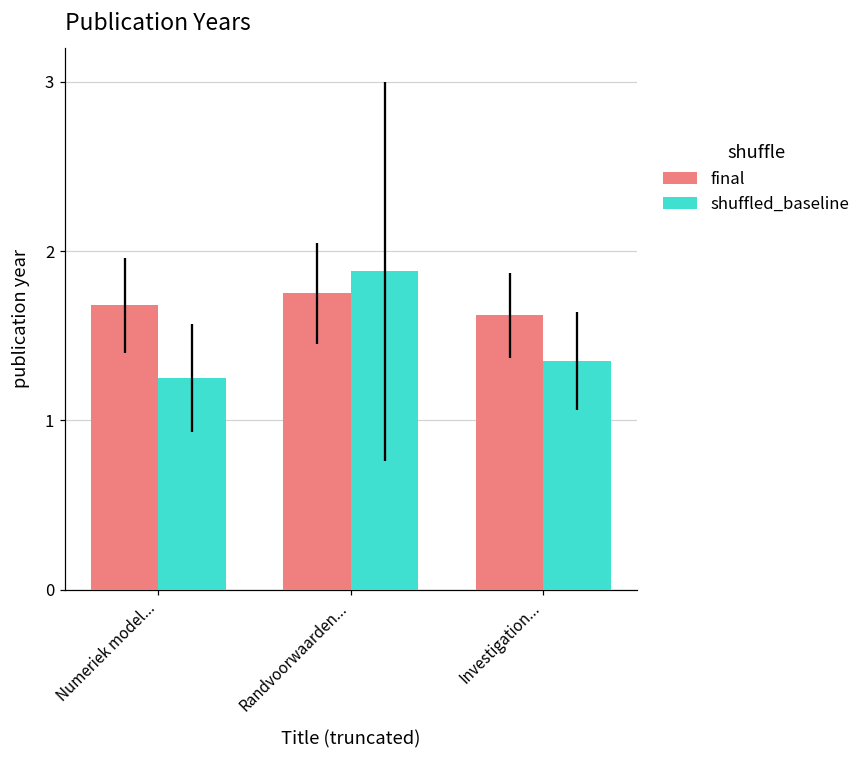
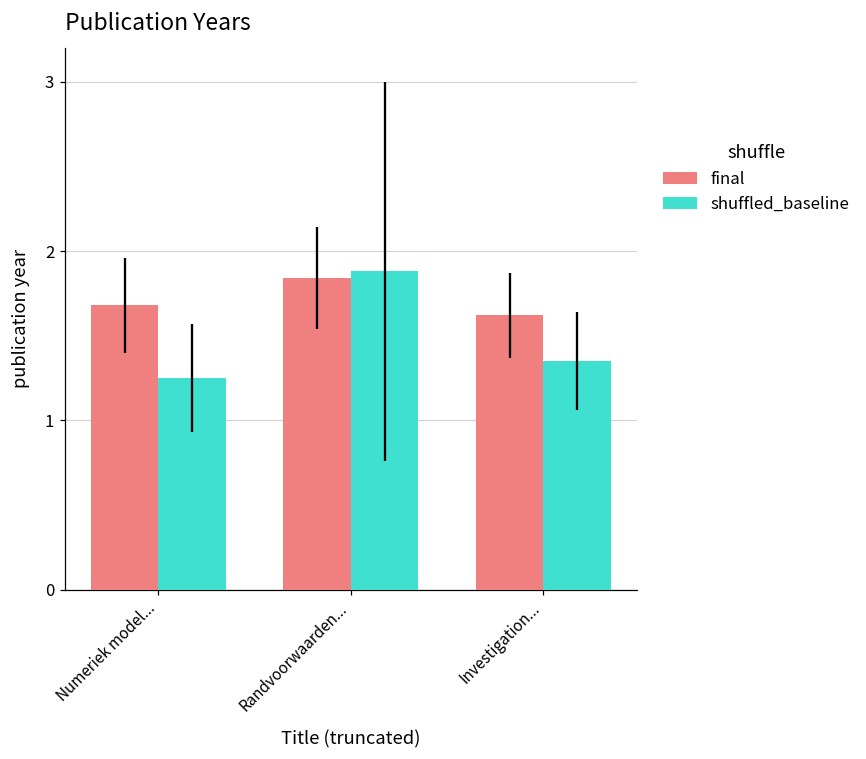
final, Randvoorwaarden...: 1.75 -> 1.84
